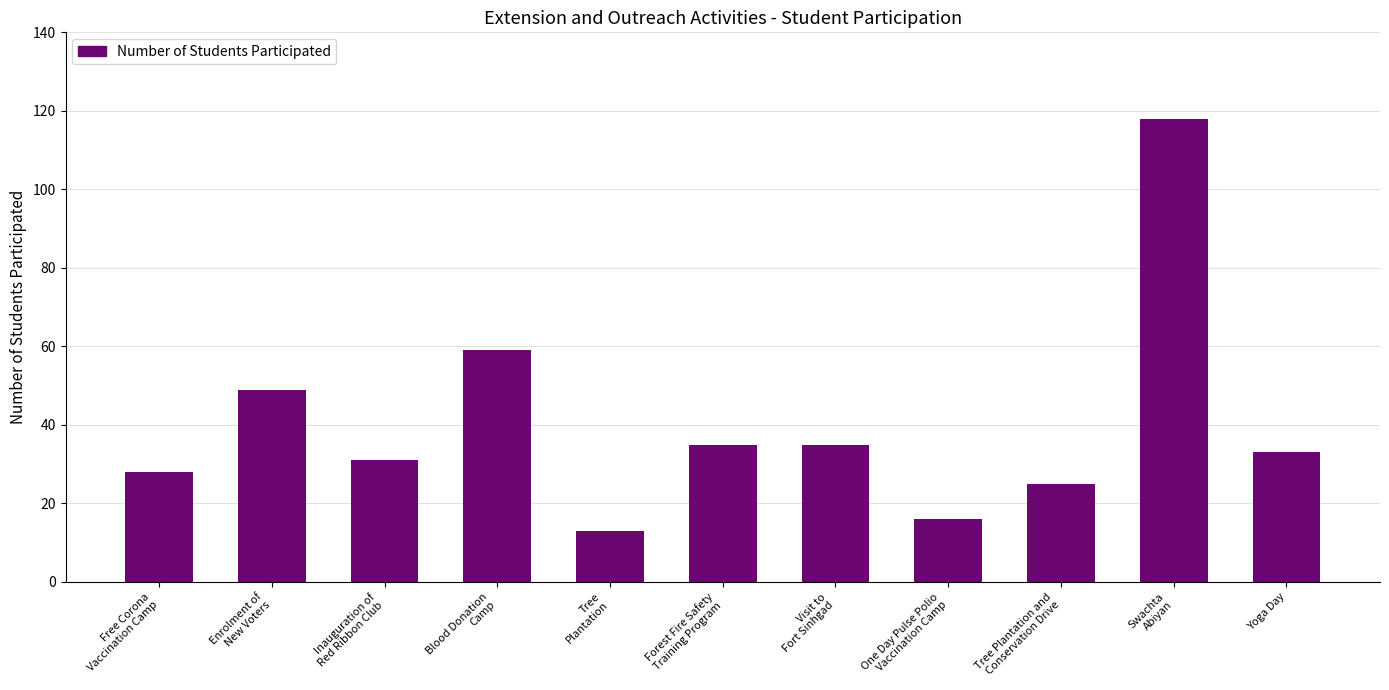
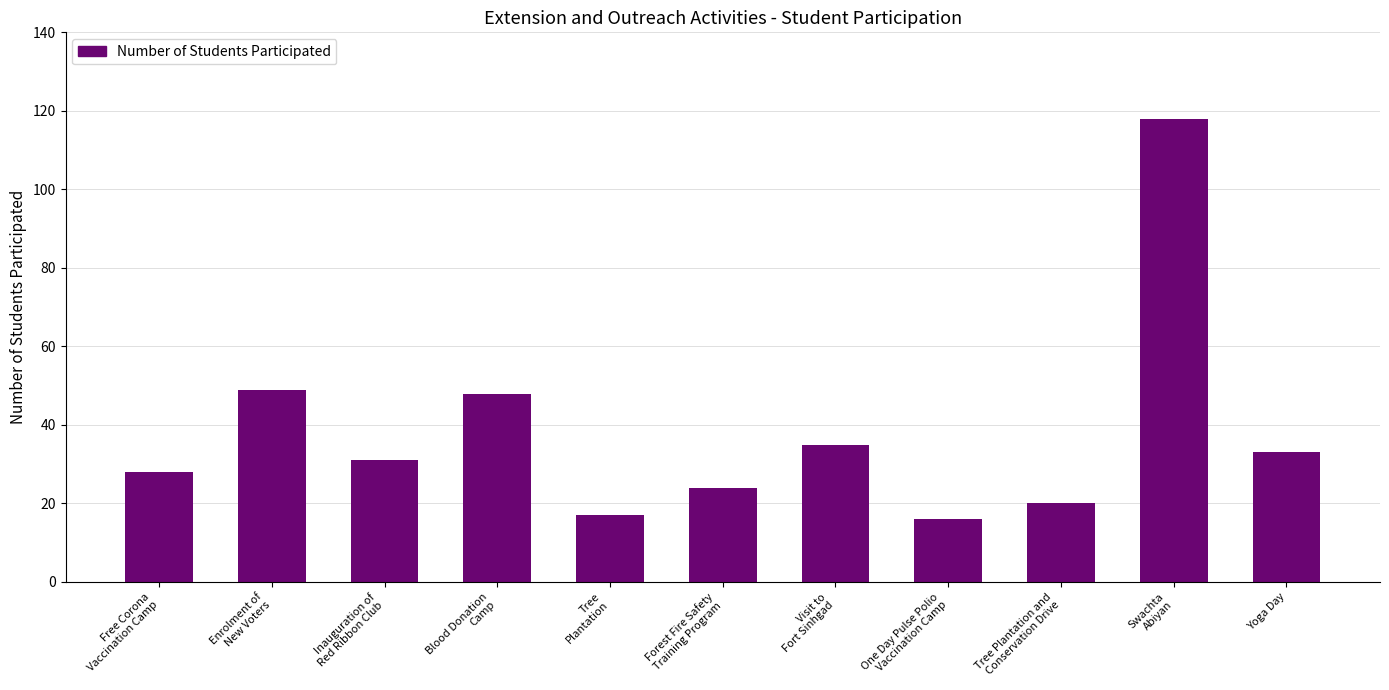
Blood Donation Camp: 59 -> 48
Tree Plantation: 13 -> 17
Forest Fire Safety Training Program: 35 -> 24
Tree Plantation and Conservation Drive: 25 -> 20
